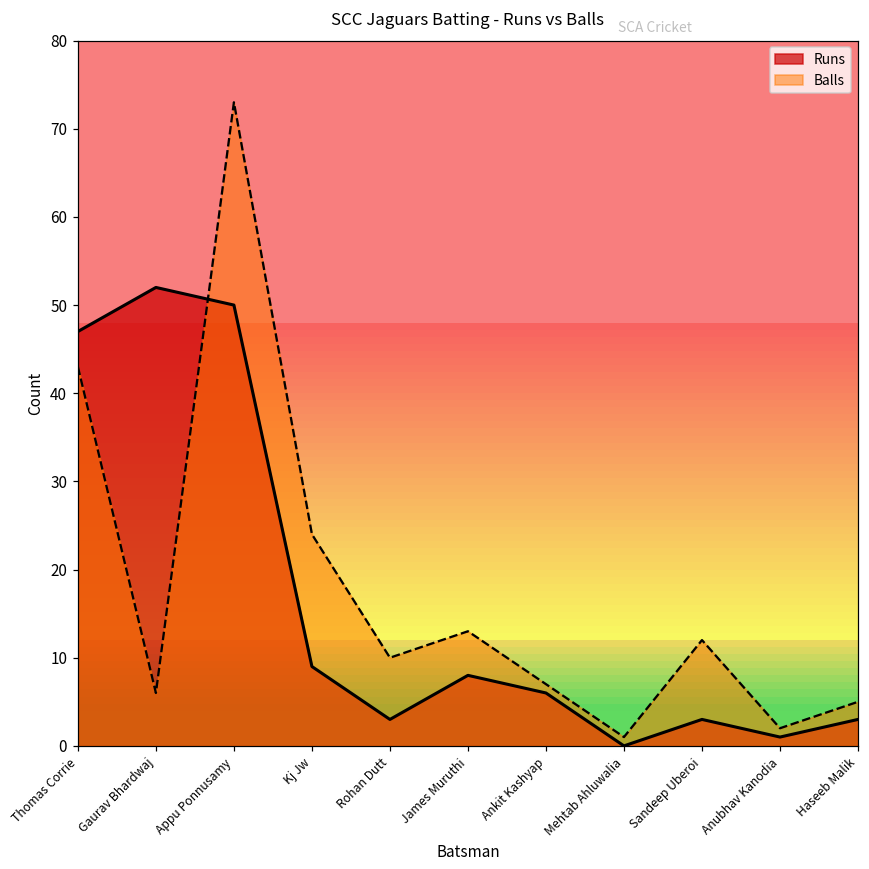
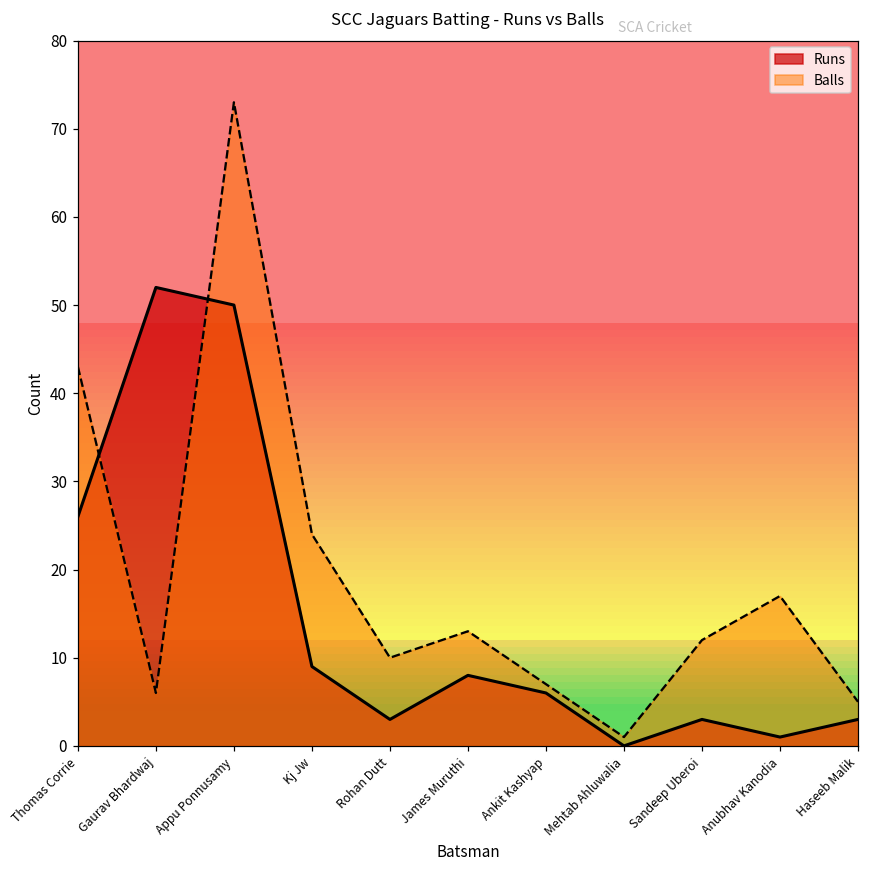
Runs, Thomas Corrie: 47 -> 26
Balls, Anubhav Kanodia: 2 -> 17
